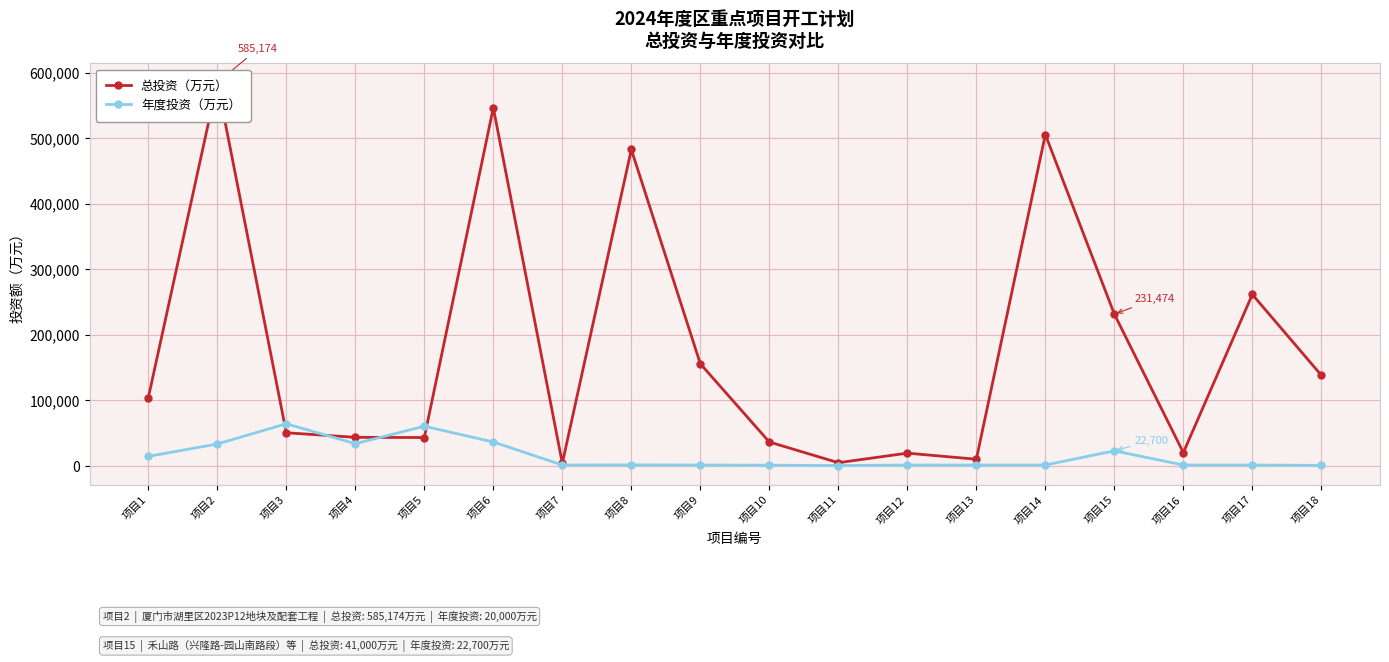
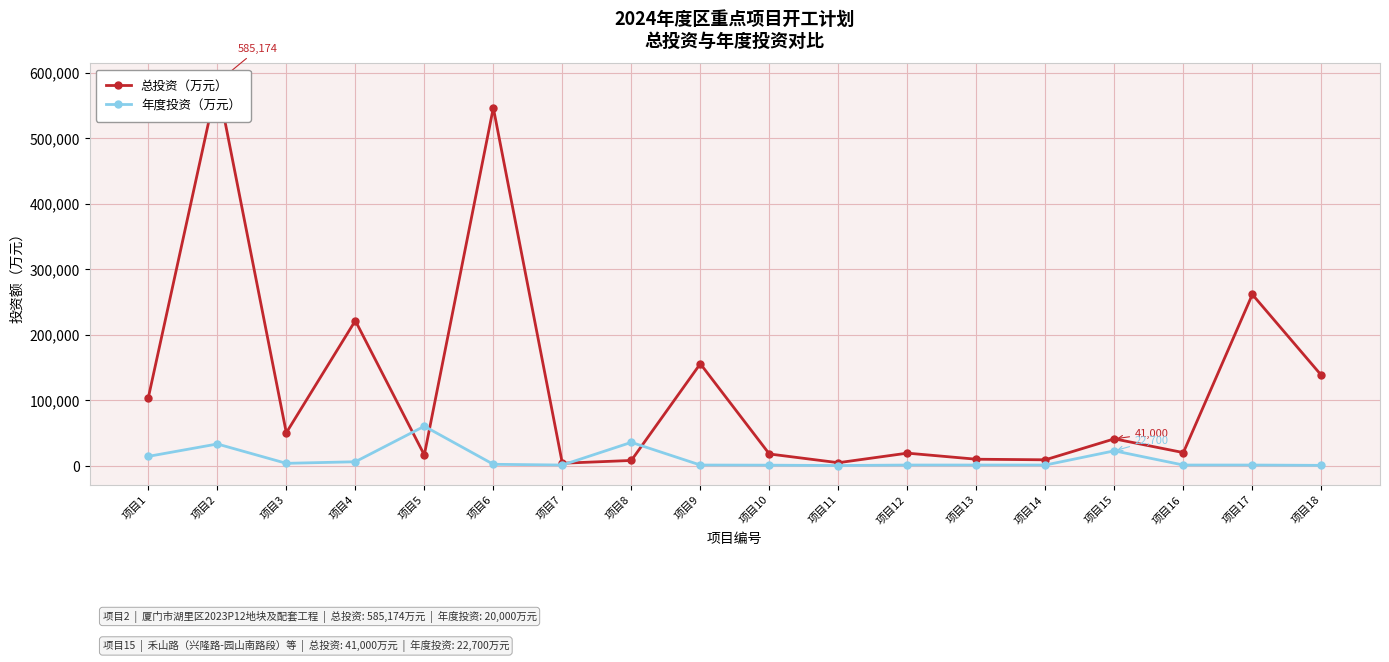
年度投资（万元）, 项目3: 60,000 -> 0
总投资（万元）, 项目4: 40,000 -> 220,000
年度投资（万元）, 项目4: 30,000 -> 10,000
总投资（万元）, 项目5: 40,000 -> 20,000
年度投资（万元）, 项目6: 40,000 -> 0
总投资（万元）, 项目8: 480,000 -> 10,000
年度投资（万元）, 项目8: 0 -> 40,000
总投资（万元）, 项目10: 40,000 -> 20,000
总投资（万元）, 项目14: 510,000 -> 10,000
总投资（万元）, 项目15: 231,474 -> 41,000
